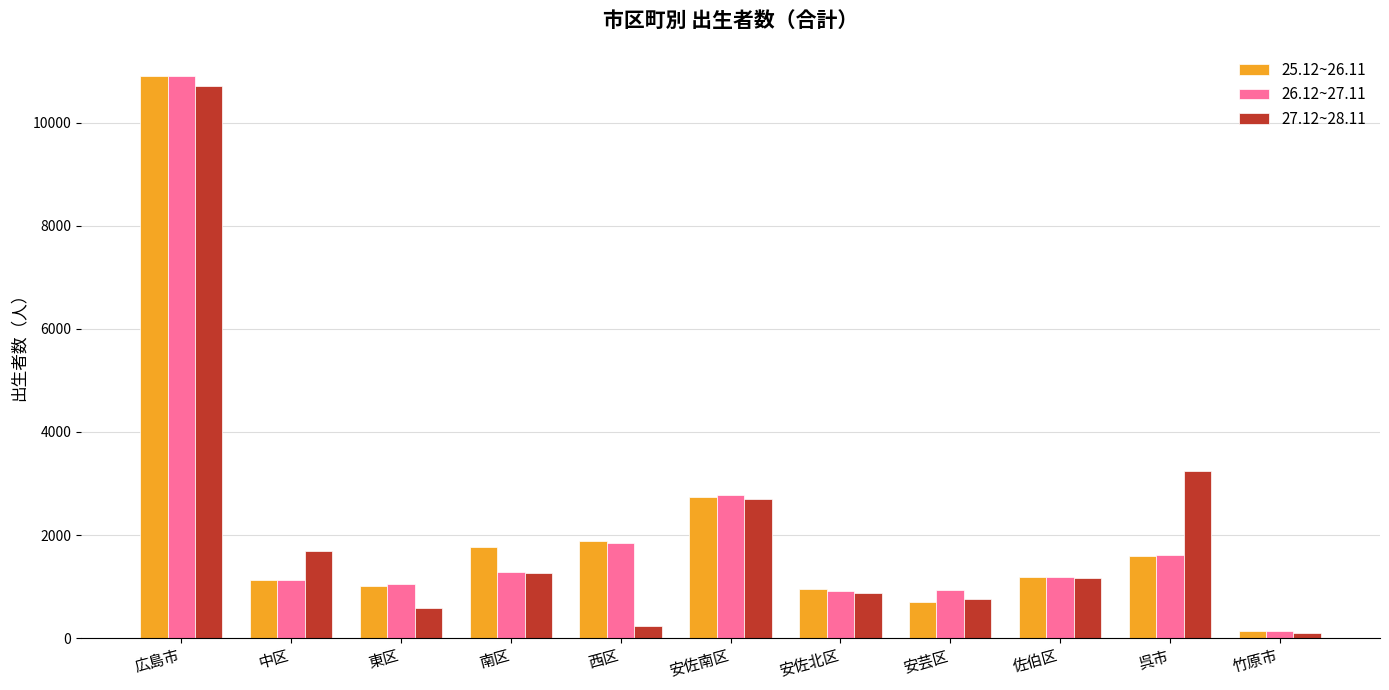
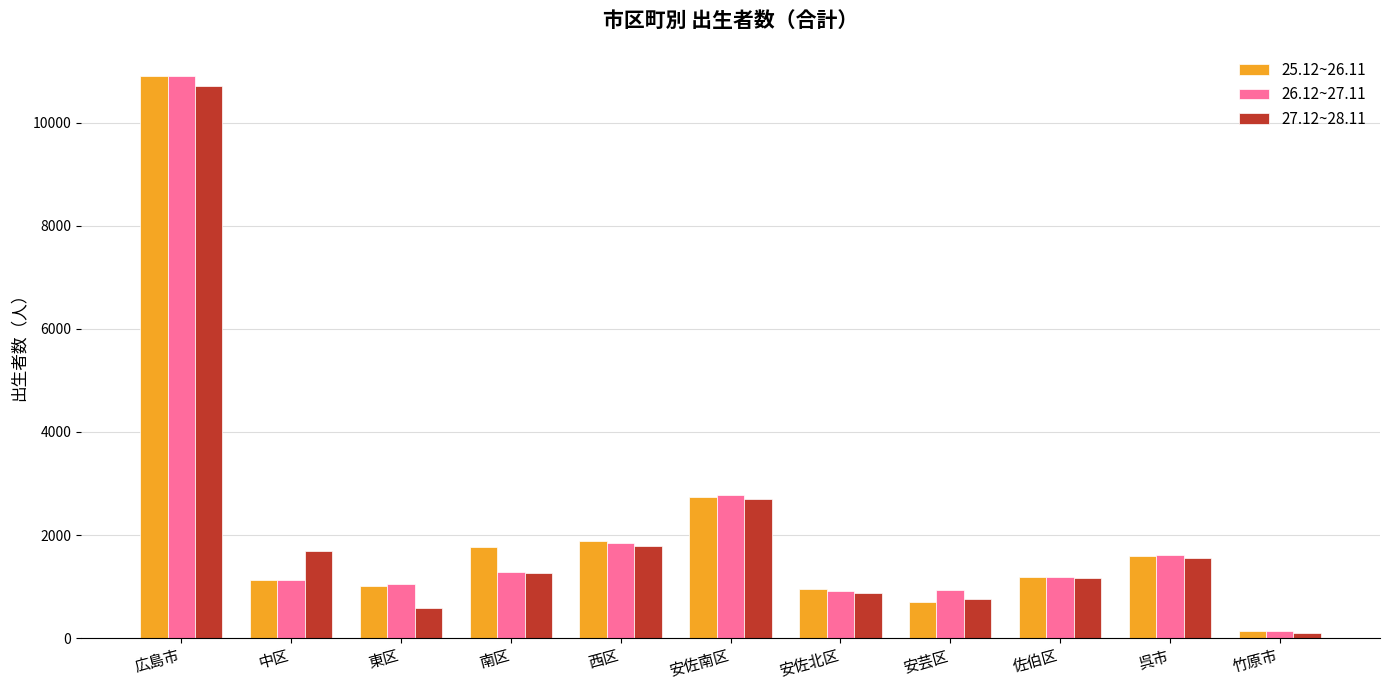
27.12~28.11, 西区: 200 -> 1800
27.12~28.11, 呉市: 3200 -> 1600
